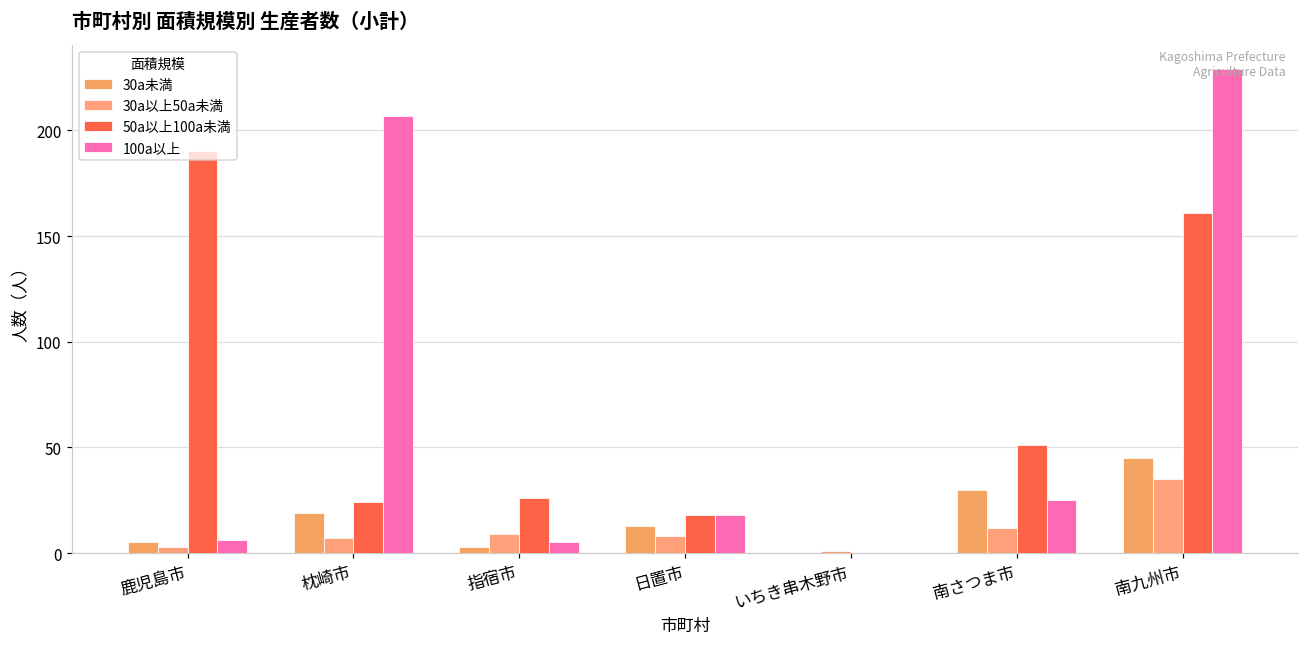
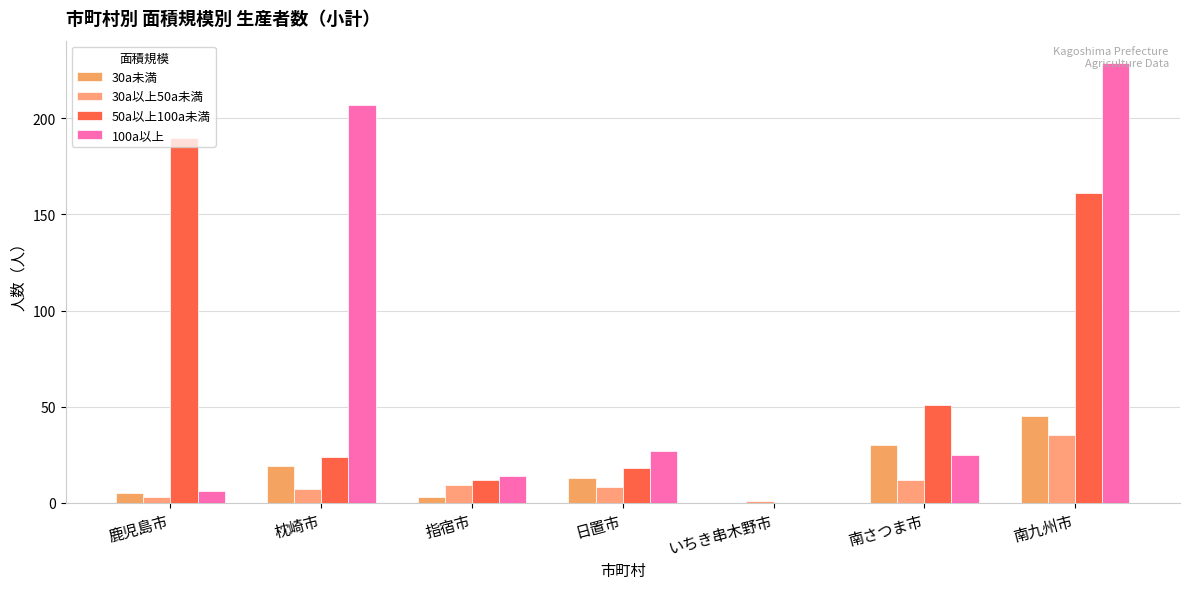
50a以上100a未満, 指宿市: 26 -> 12
100a以上, 指宿市: 5 -> 14
100a以上, 日置市: 18 -> 27
